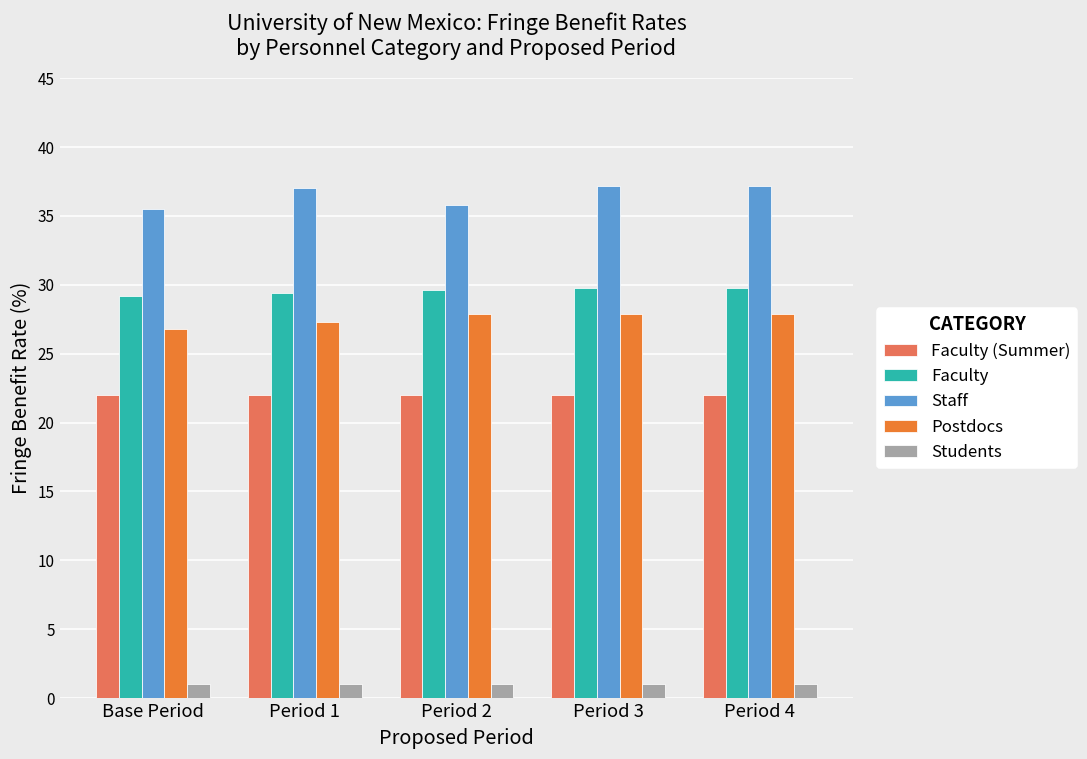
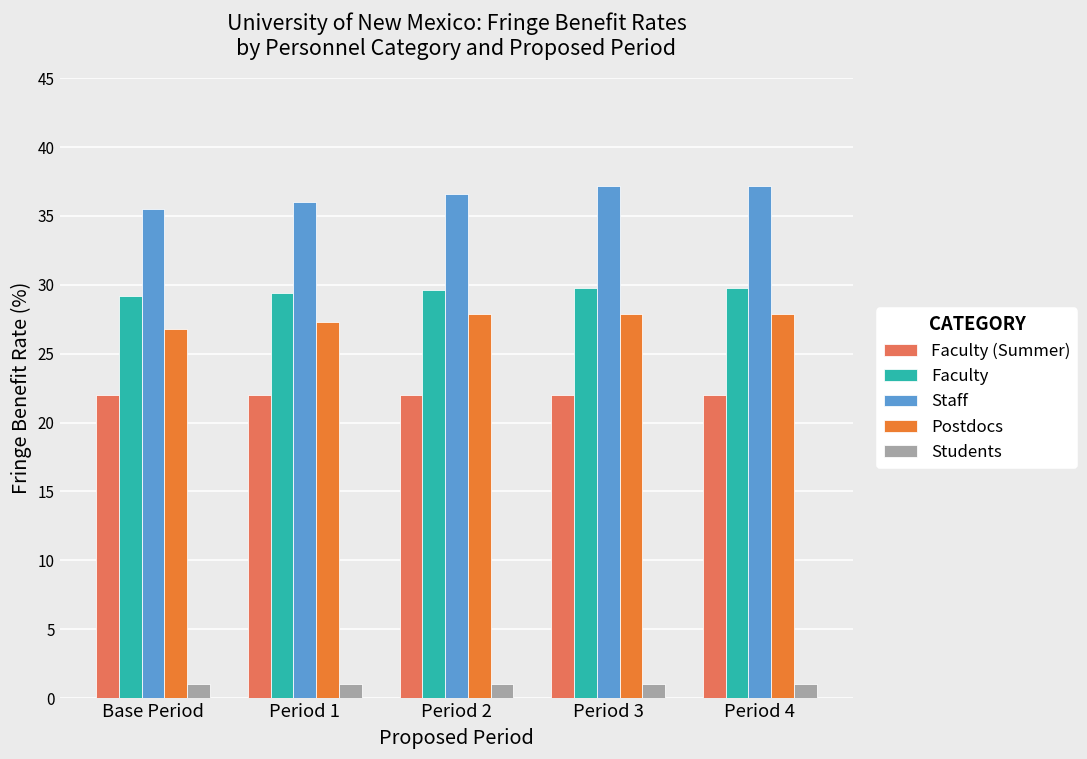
Staff, Period 1: 37.0 -> 36.0
Staff, Period 2: 35.8 -> 36.6
